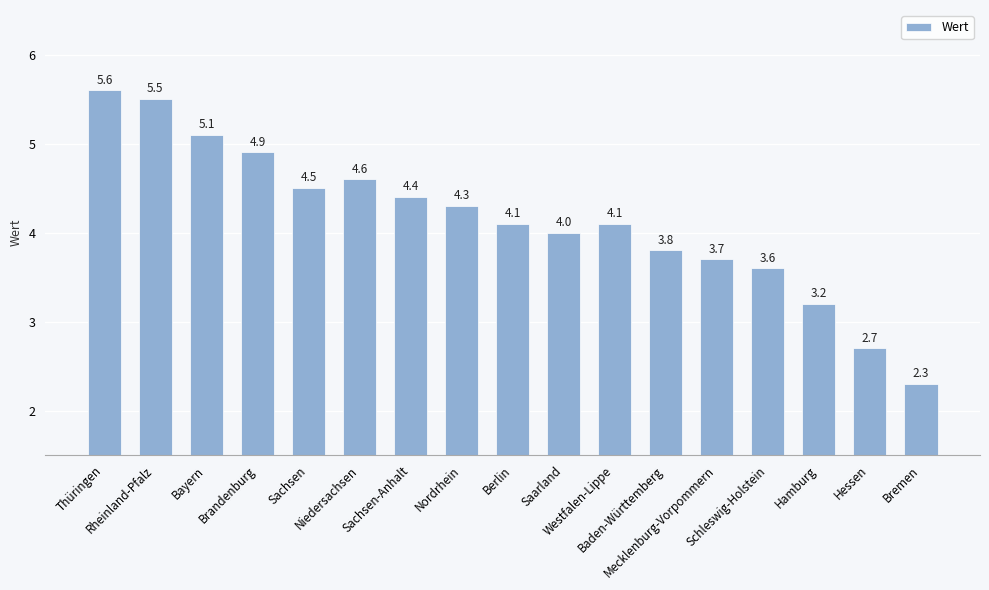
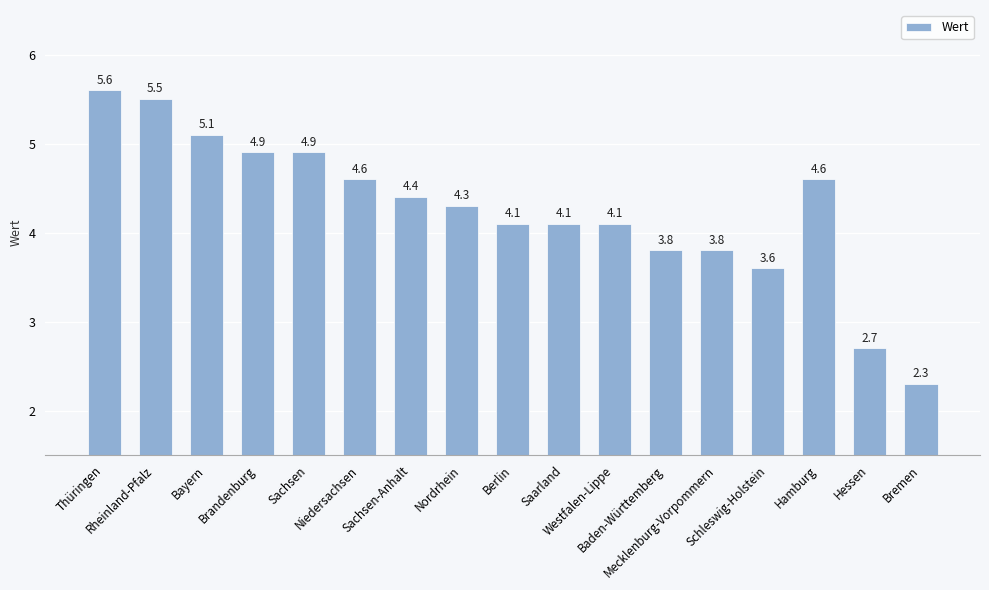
Sachsen: 4.5 -> 4.9
Saarland: 4.0 -> 4.1
Mecklenburg-Vorpommern: 3.7 -> 3.8
Hamburg: 3.2 -> 4.6
